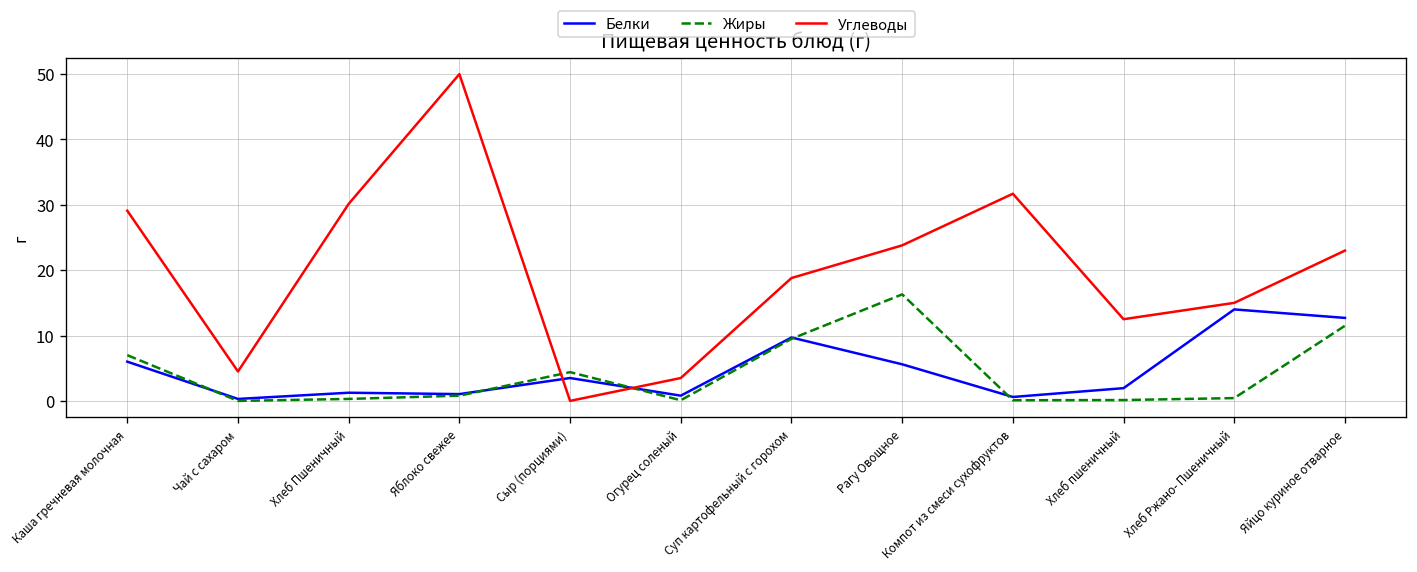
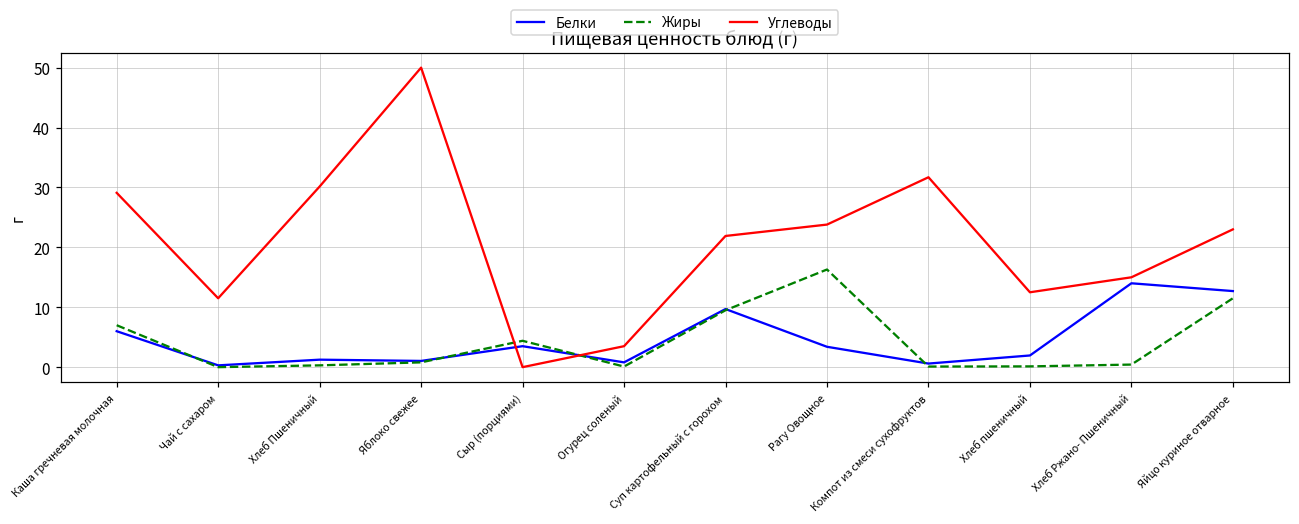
Углеводы, Чай с сахаром: 5 -> 12
Углеводы, Суп картофельный с горохом: 19 -> 22
Белки, Рагу Овощное: 6 -> 3
